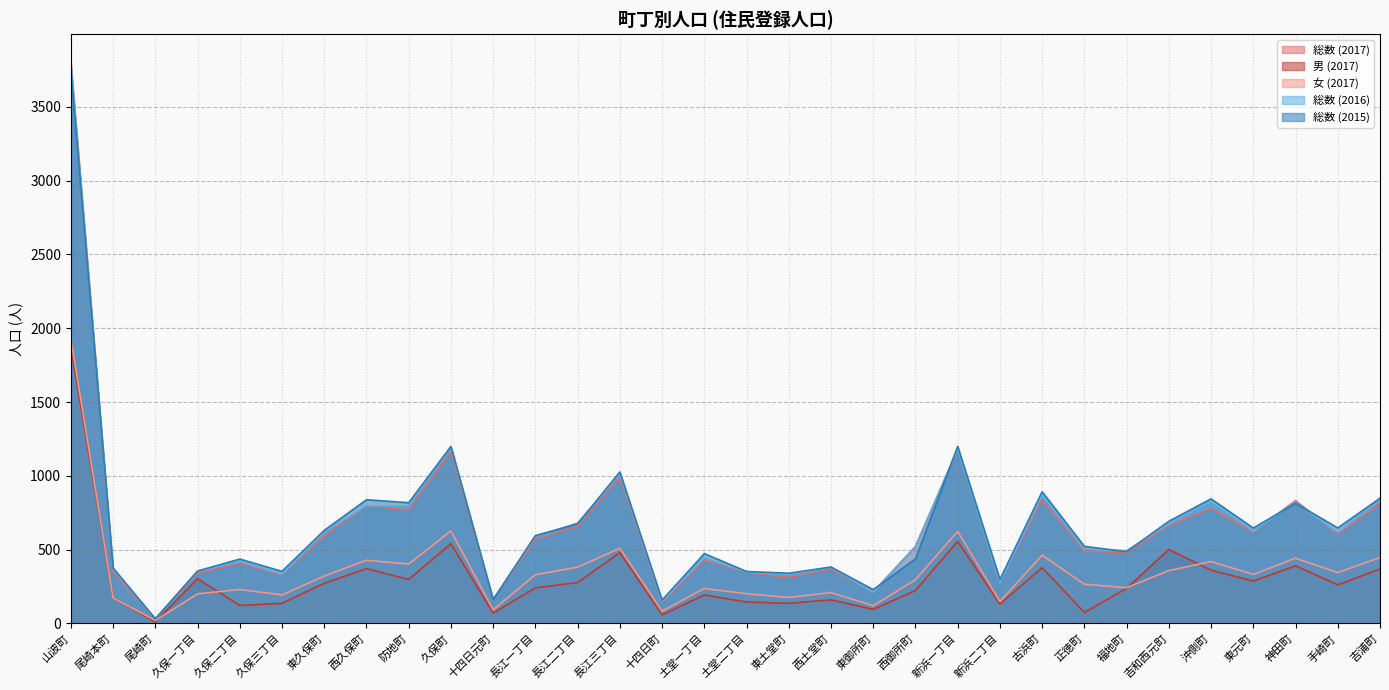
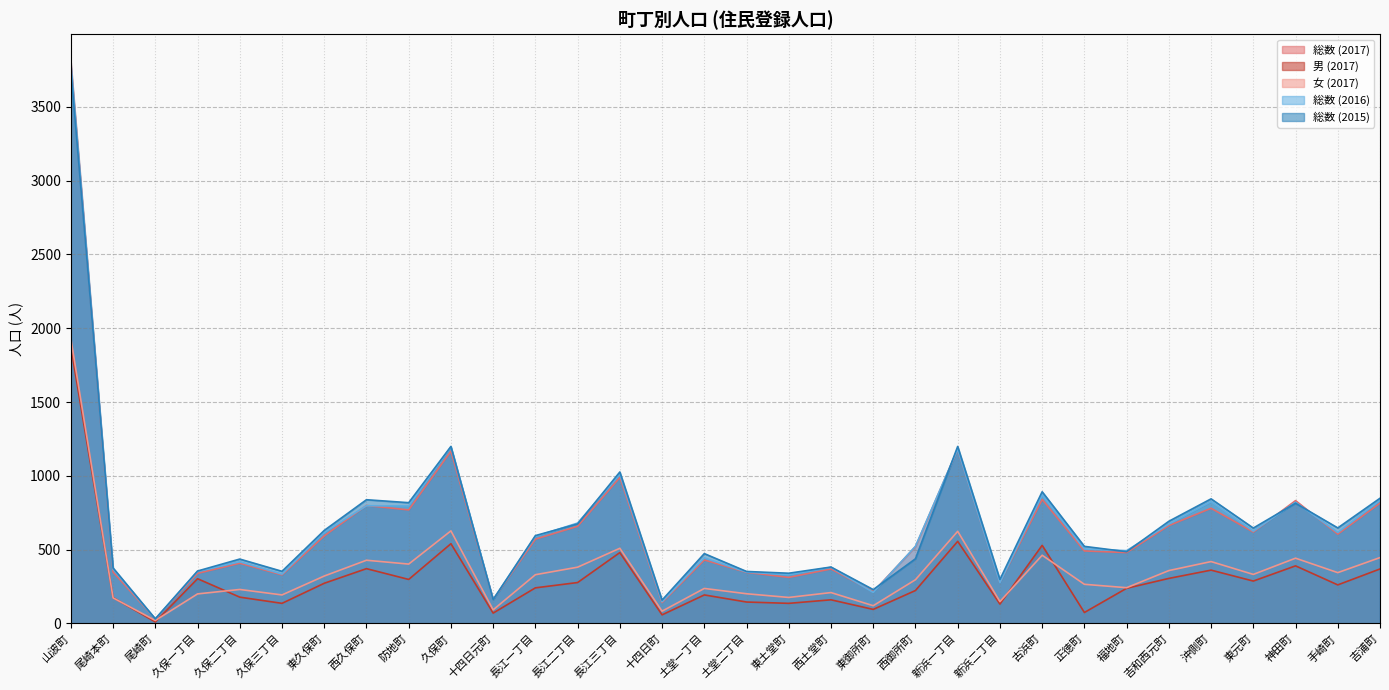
男 (2017), 久保二丁目: 120 -> 180
男 (2017), 古浜町: 380 -> 530
男 (2017), 吉和西元町: 500 -> 310
